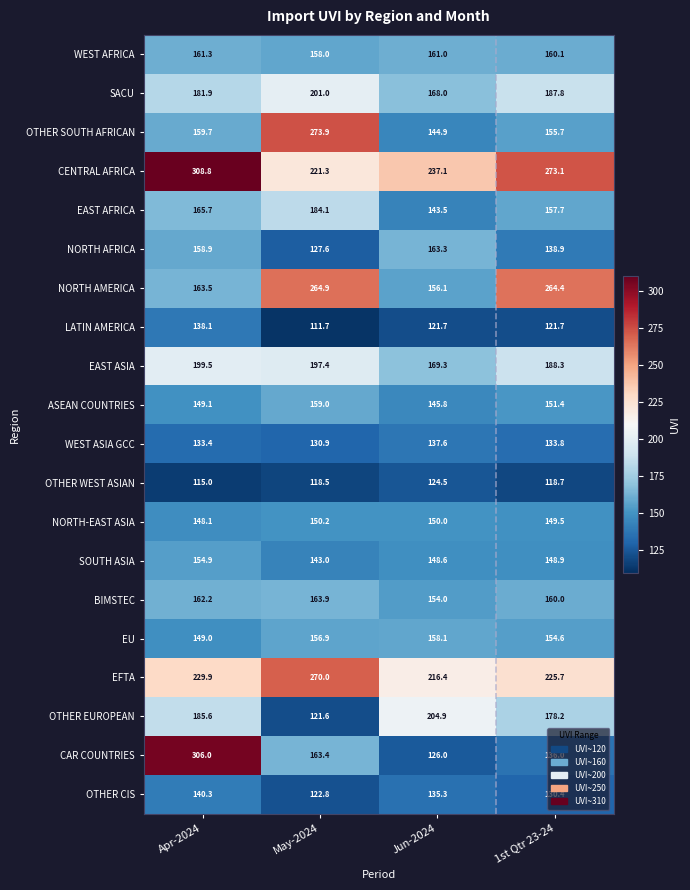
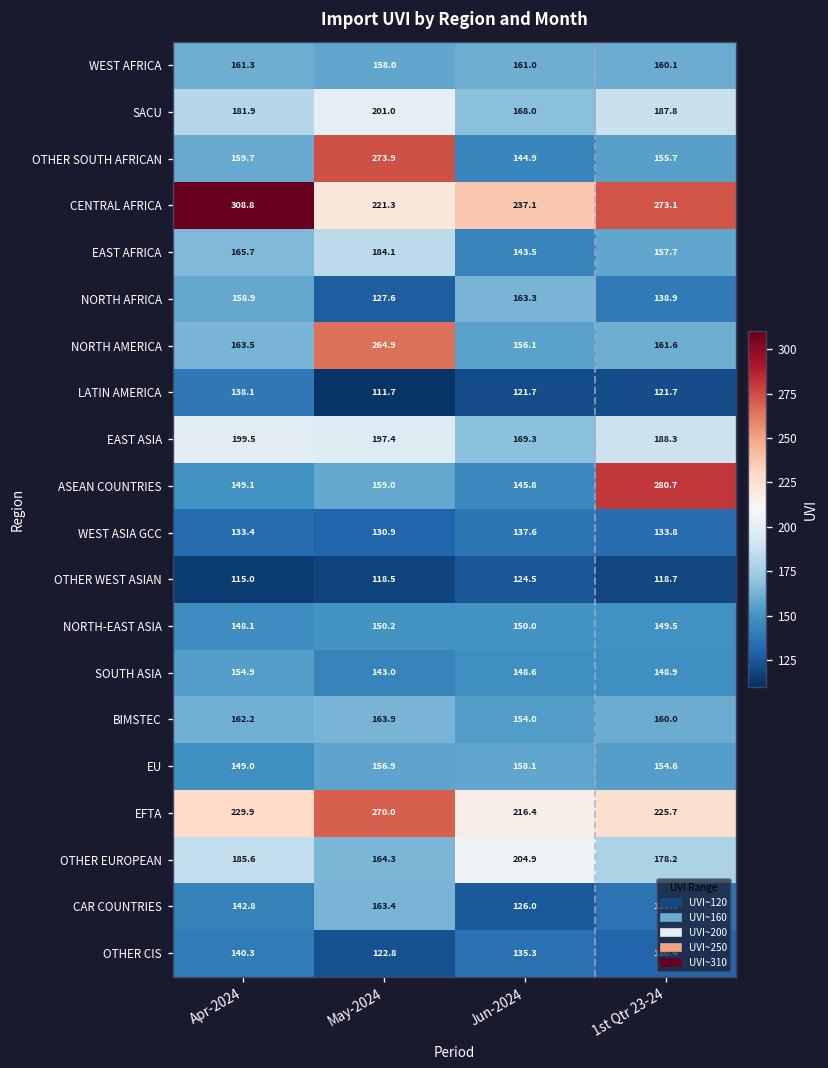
NORTH AMERICA, 1st Qtr 23-24: 264.4 -> 161.6
ASEAN COUNTRIES, 1st Qtr 23-24: 151.4 -> 280.7
OTHER EUROPEAN, May-2024: 121.6 -> 164.3
CAR COUNTRIES, Apr-2024: 306.0 -> 142.8
